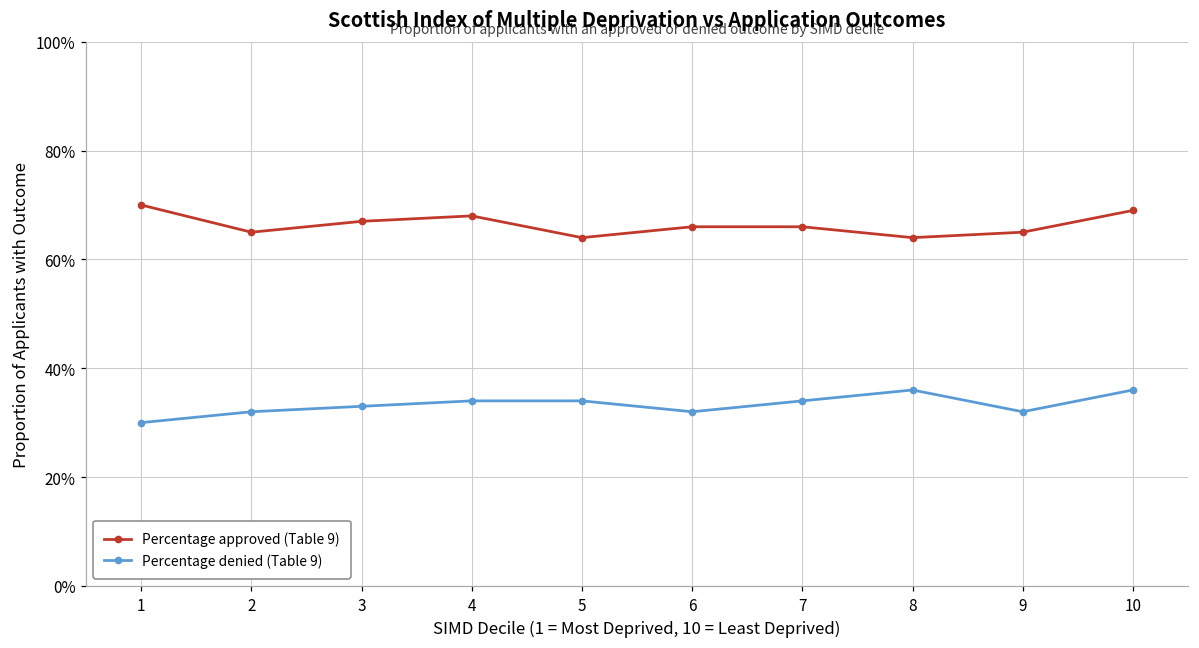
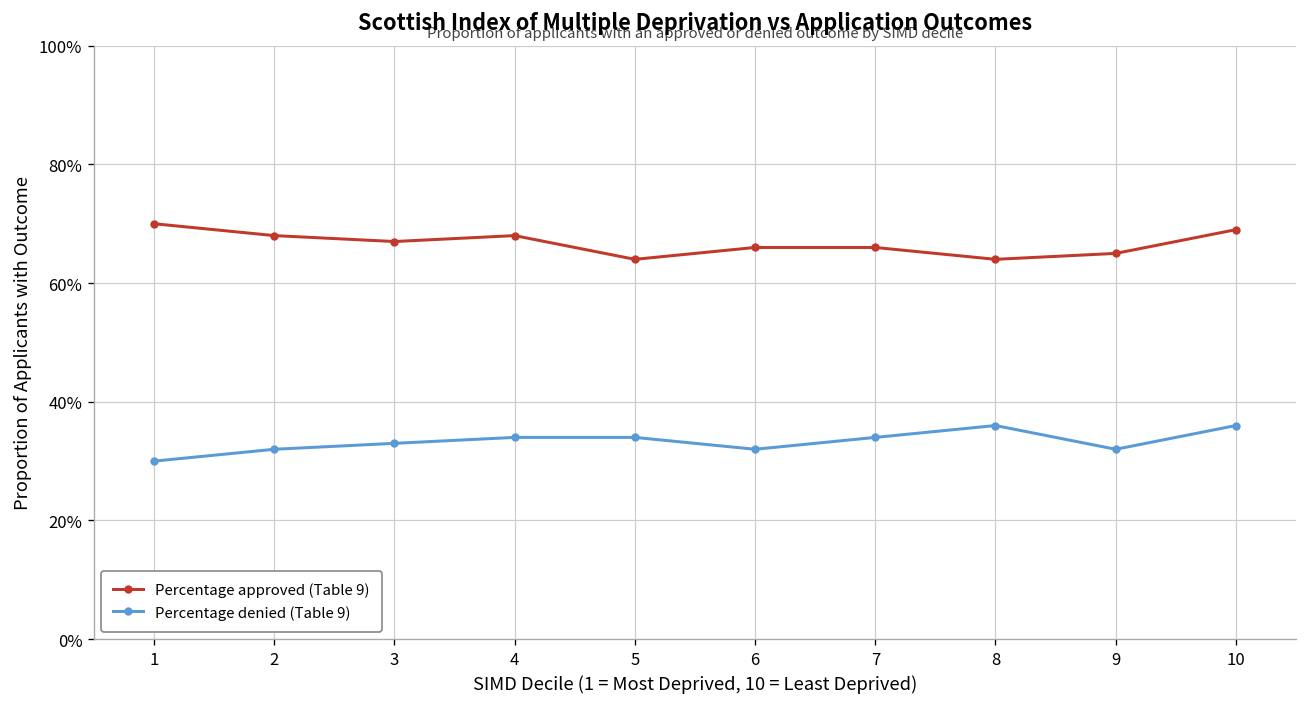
Percentage approved (Table 9), 2: 65% -> 68%
